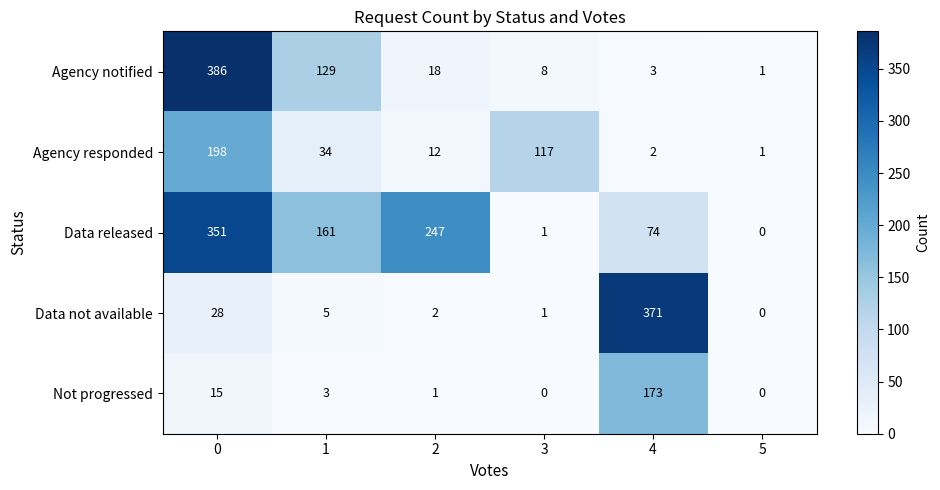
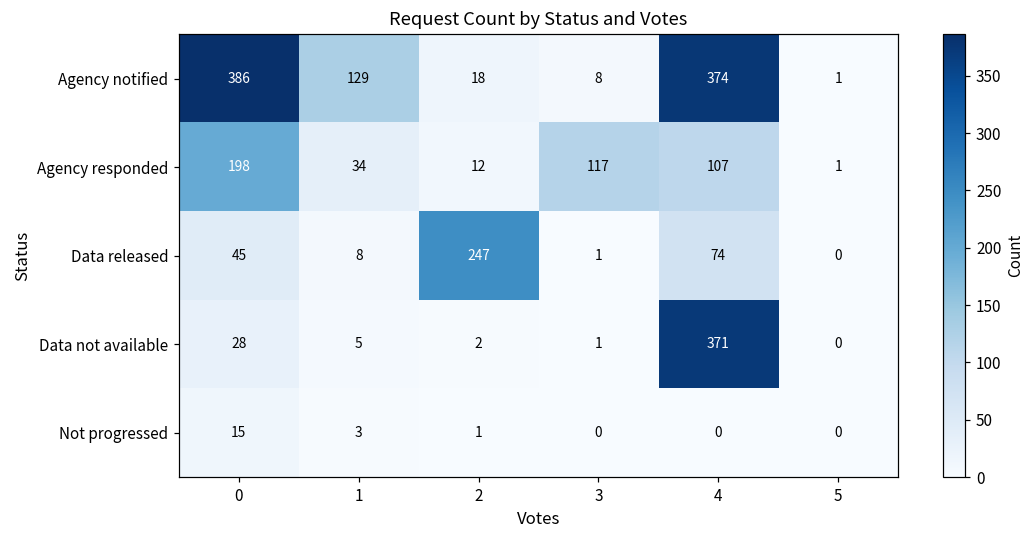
Agency notified, 4: 3 -> 374
Agency responded, 4: 2 -> 107
Data released, 0: 351 -> 45
Data released, 1: 161 -> 8
Not progressed, 4: 173 -> 0
